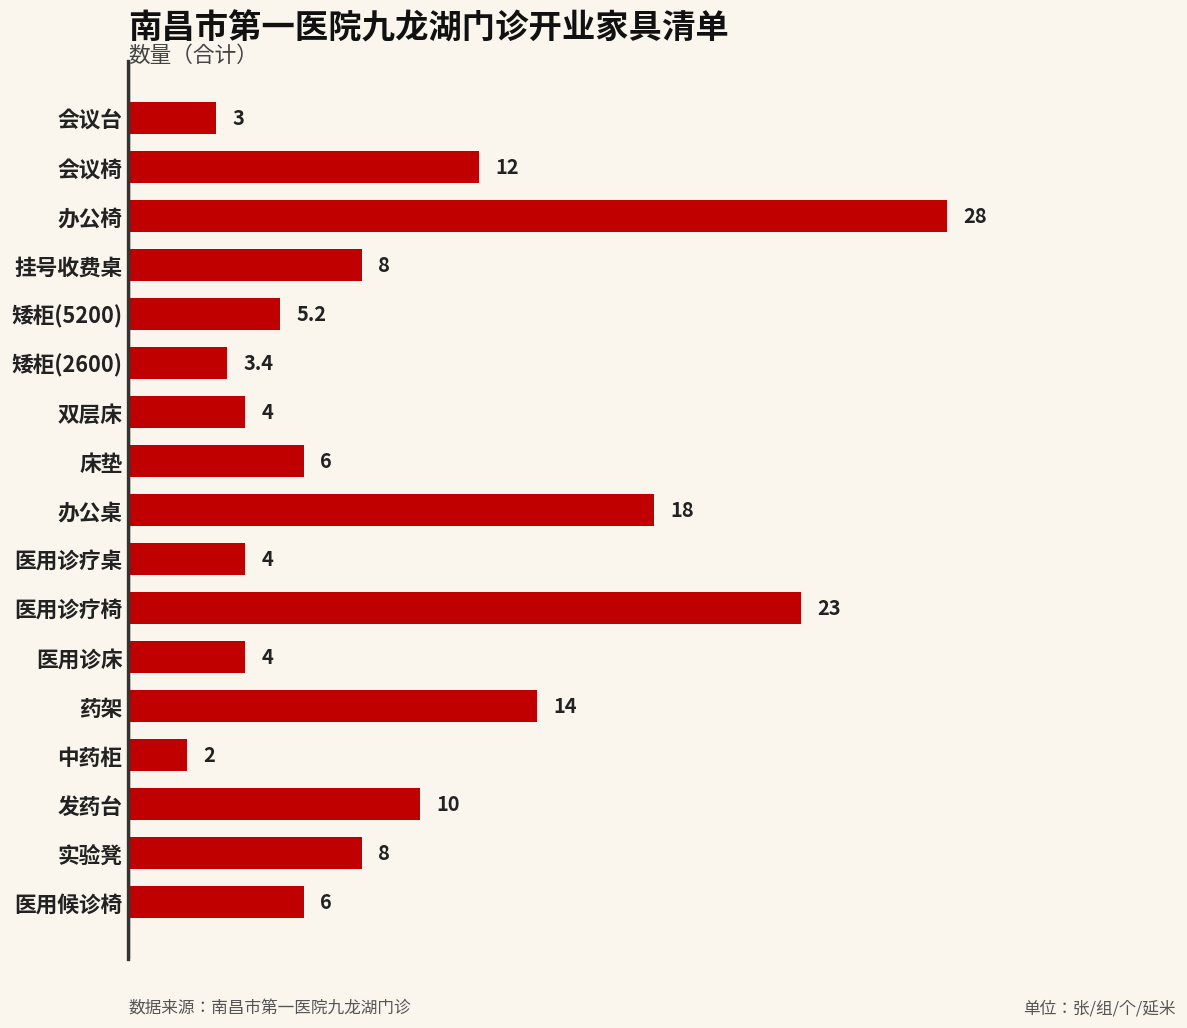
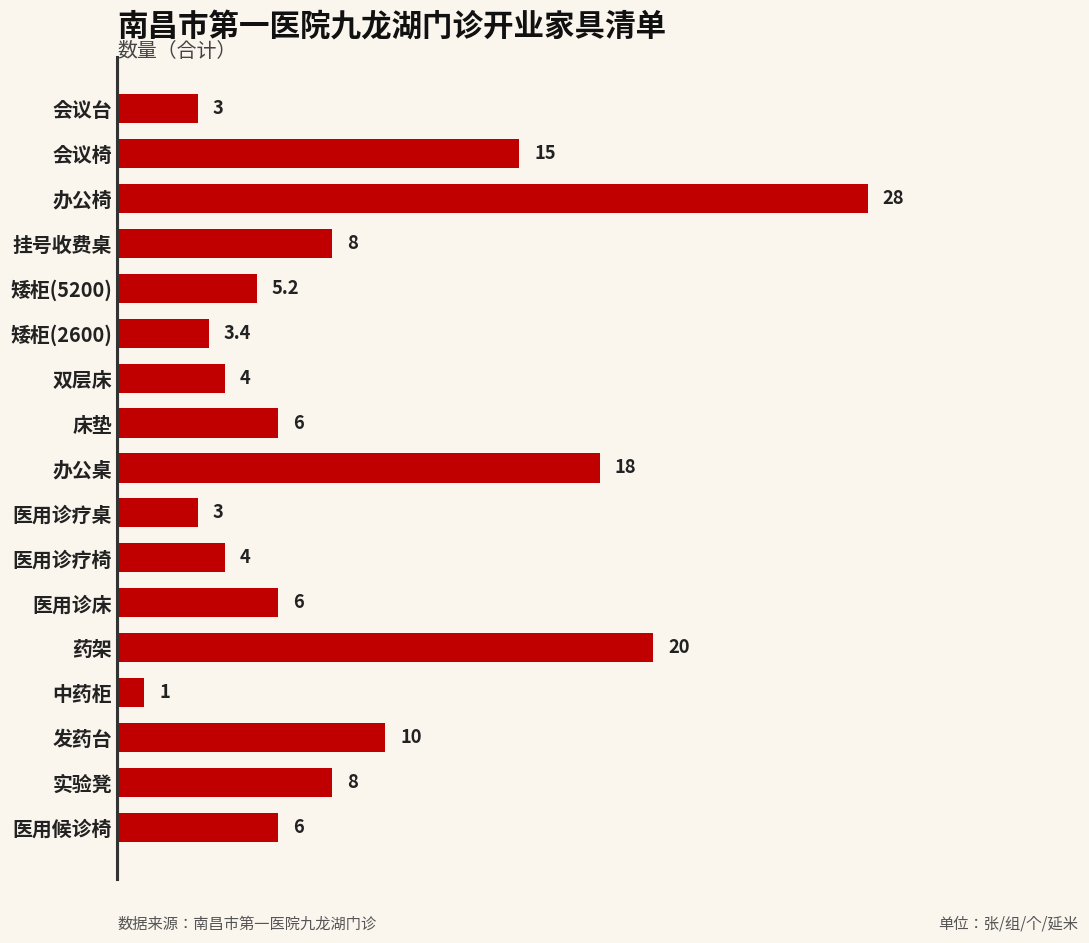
会议椅: 12 -> 15
医用诊疗桌: 4 -> 3
医用诊疗椅: 23 -> 4
医用诊床: 4 -> 6
药架: 14 -> 20
中药柜: 2 -> 1
